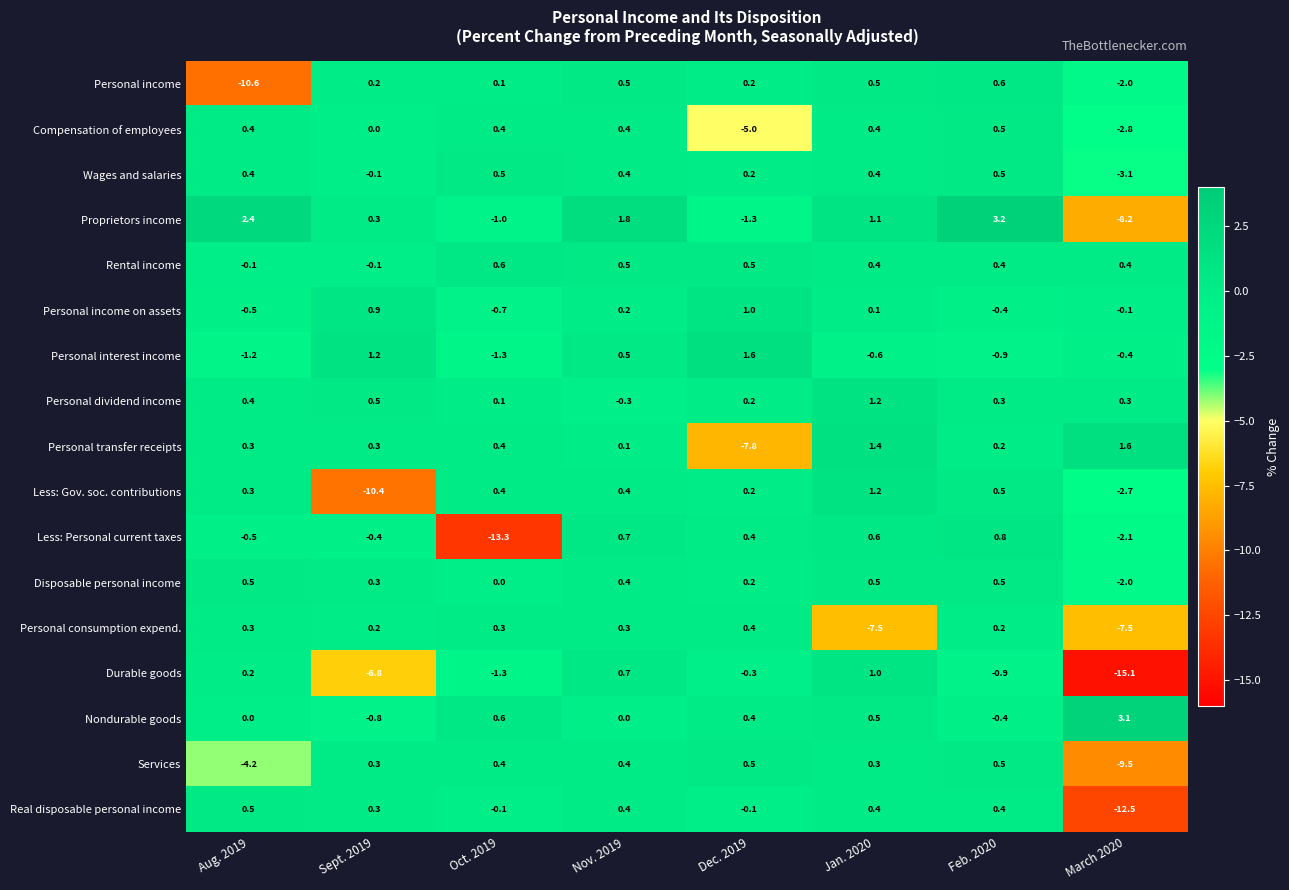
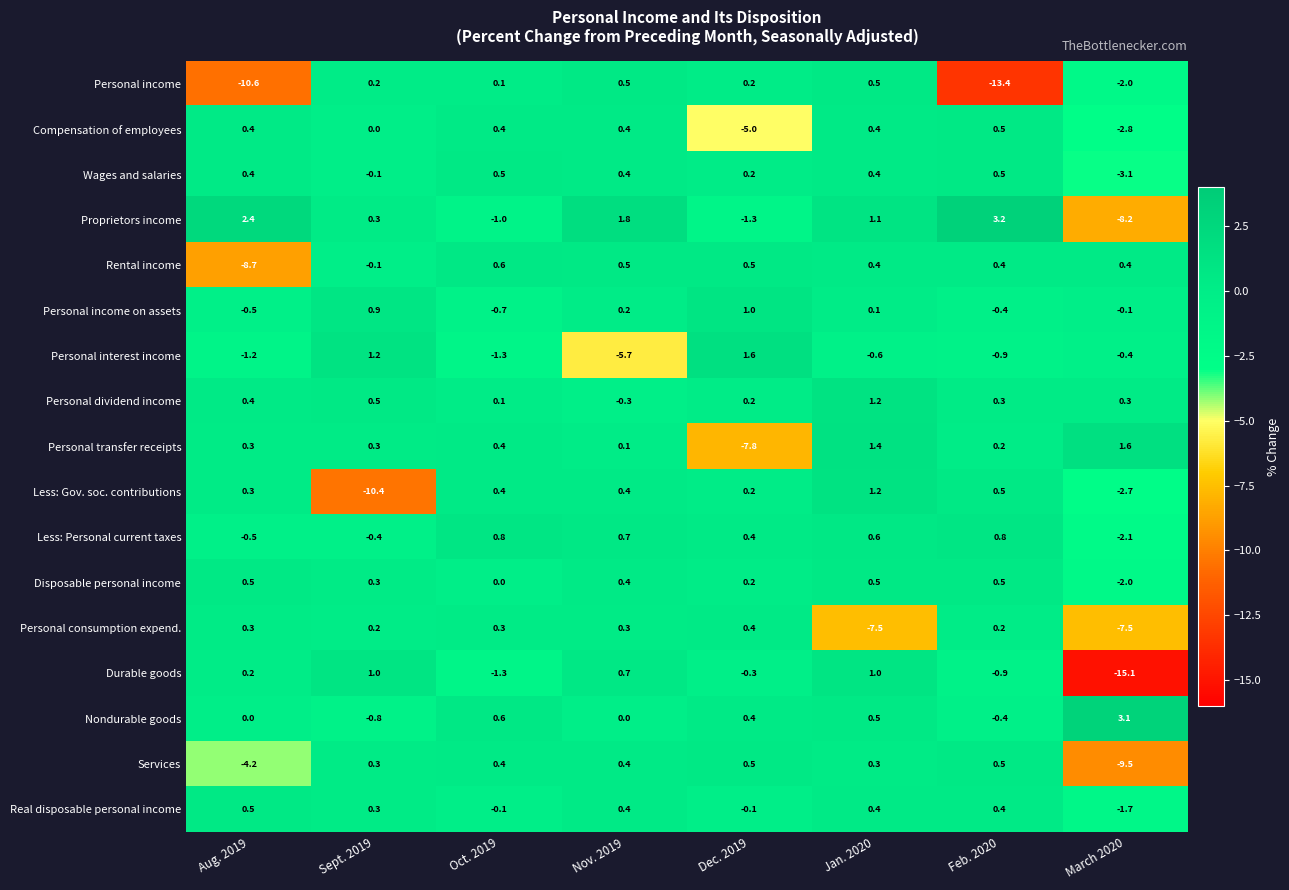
Personal income, Feb. 2020: 0.6 -> -13.4
Rental income, Aug. 2019: -0.1 -> -8.7
Personal interest income, Nov. 2019: 0.5 -> -5.7
Less: Personal current taxes, Oct. 2019: -13.3 -> 0.8
Durable goods, Sept. 2019: -6.8 -> 1.0
Real disposable personal income, March 2020: -12.5 -> -1.7
